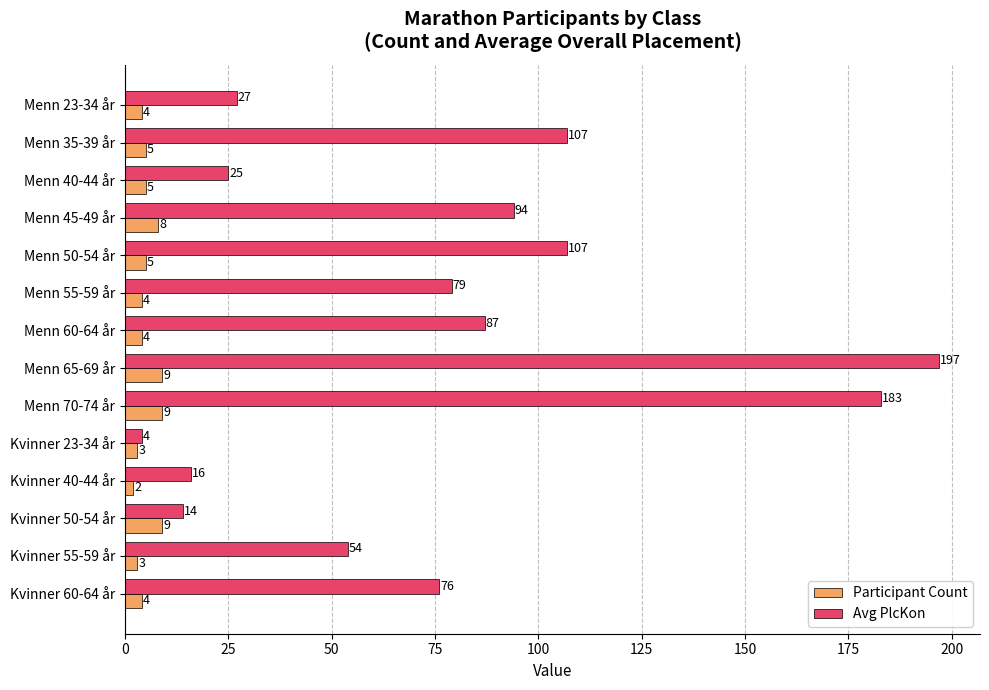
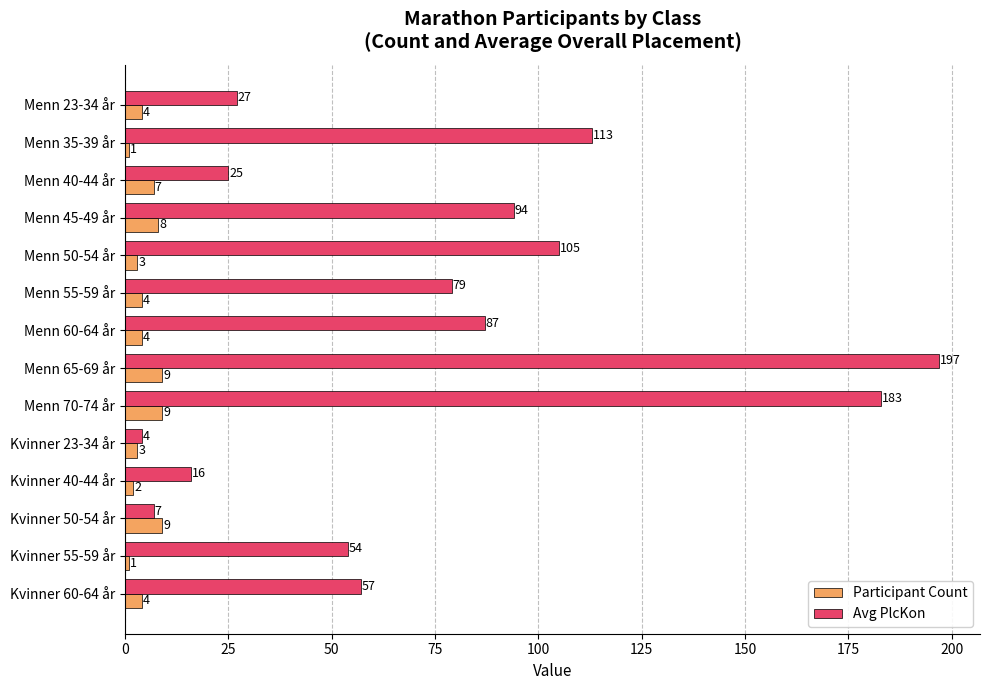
Avg PlcKon, Menn 35-39 år: 107 -> 113
Participant Count, Menn 35-39 år: 5 -> 1
Participant Count, Menn 40-44 år: 5 -> 7
Avg PlcKon, Menn 50-54 år: 107 -> 105
Participant Count, Menn 50-54 år: 5 -> 3
Avg PlcKon, Kvinner 50-54 år: 14 -> 7
Participant Count, Kvinner 55-59 år: 3 -> 1
Avg PlcKon, Kvinner 60-64 år: 76 -> 57
